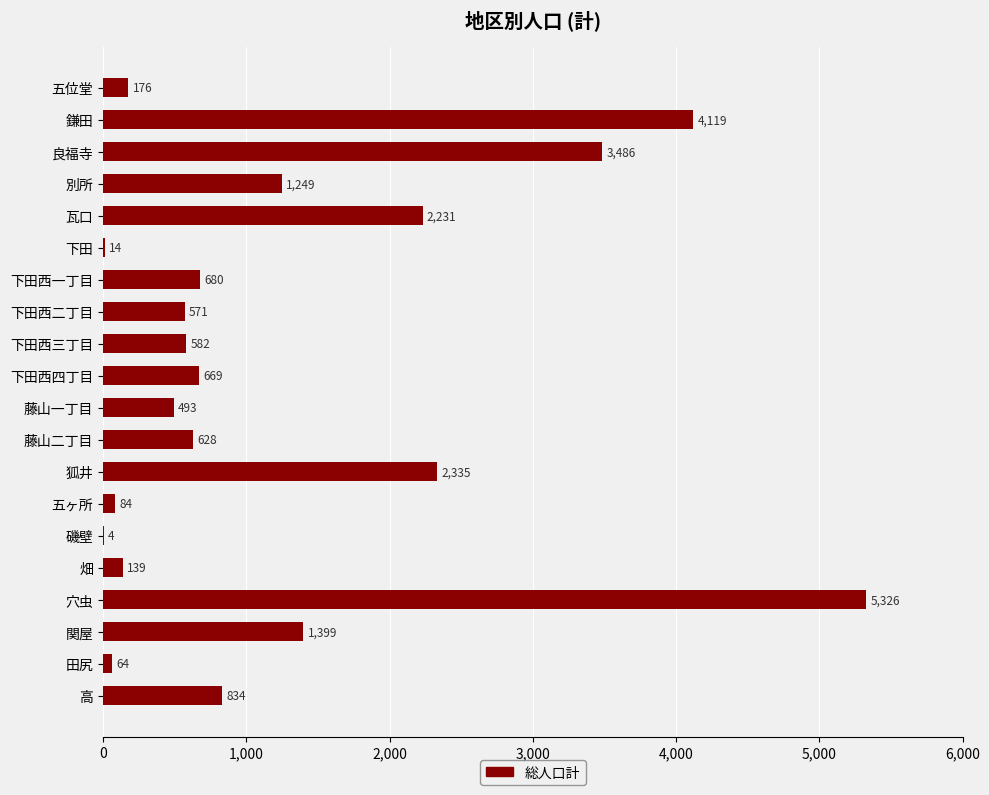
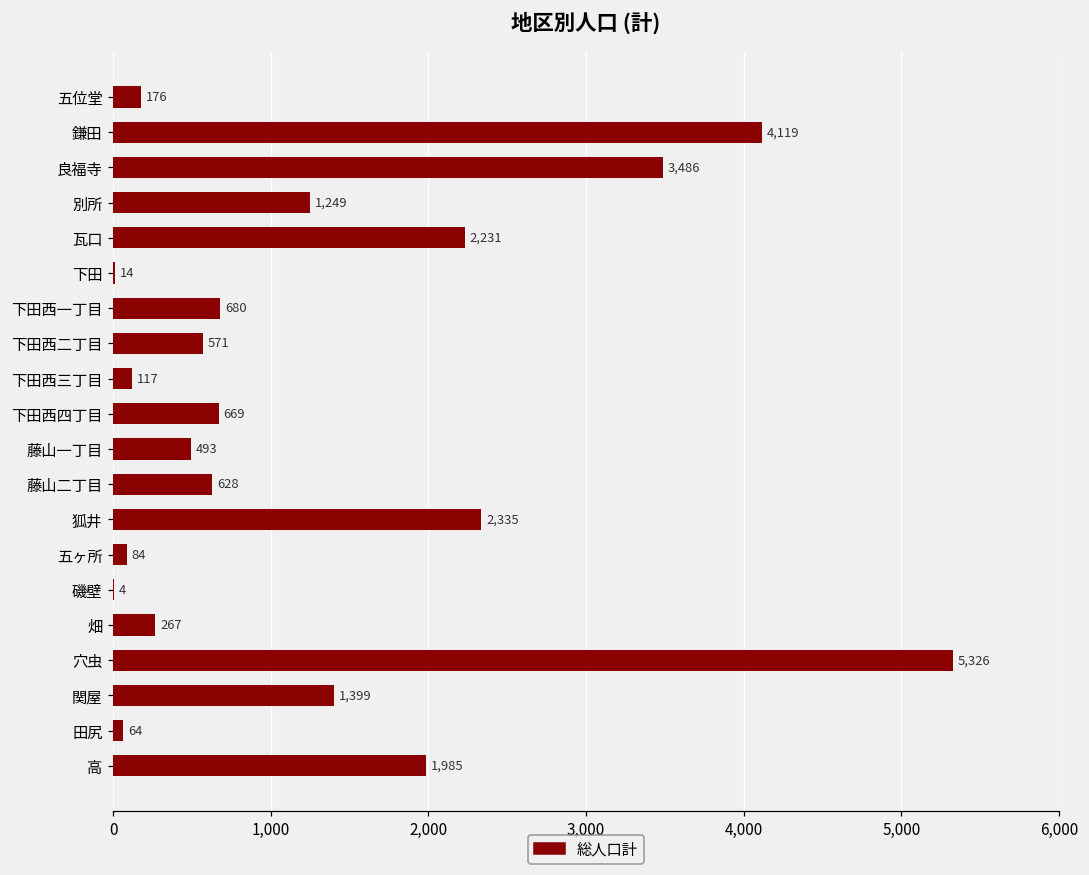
下田西三丁目: 582 -> 117
畑: 139 -> 267
高: 834 -> 1,985
